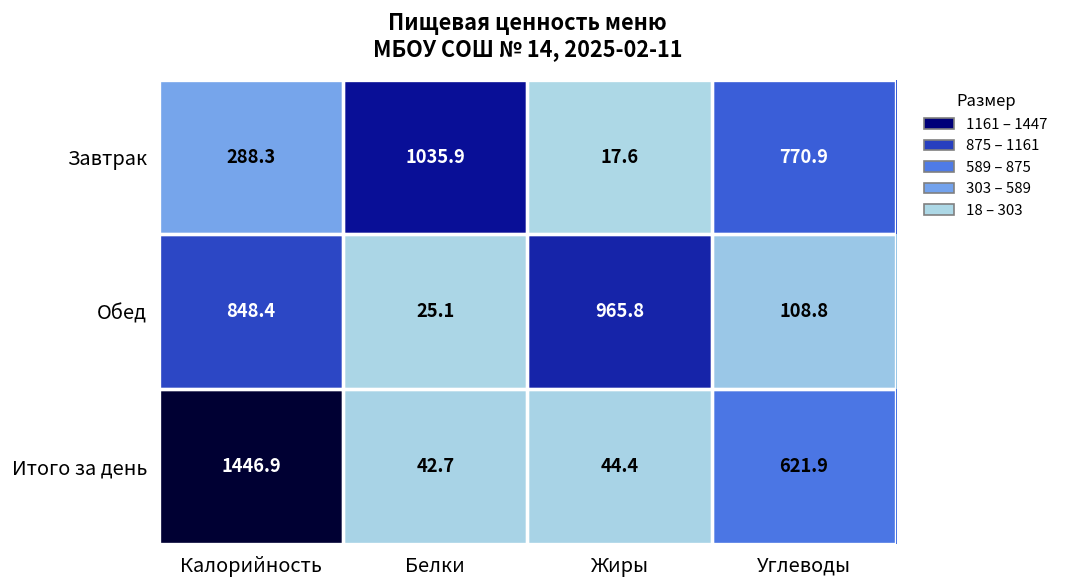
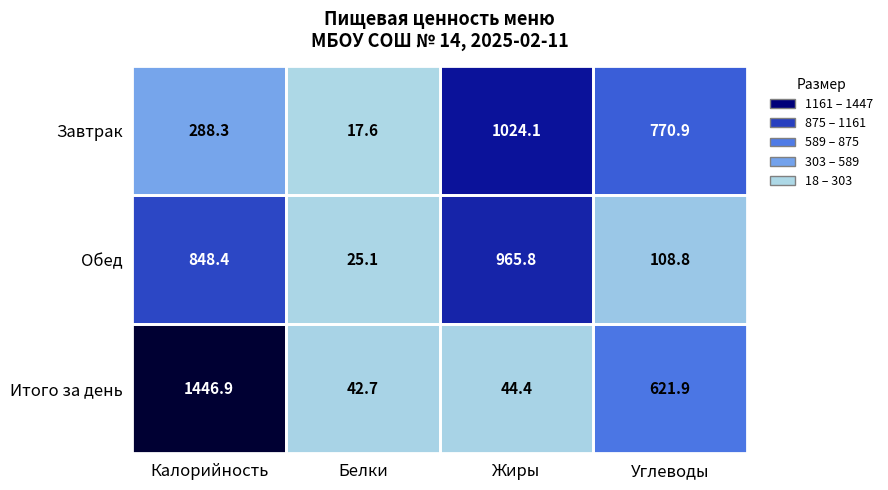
Завтрак, Белки: 1035.9 -> 17.6
Завтрак, Жиры: 17.6 -> 1024.1
